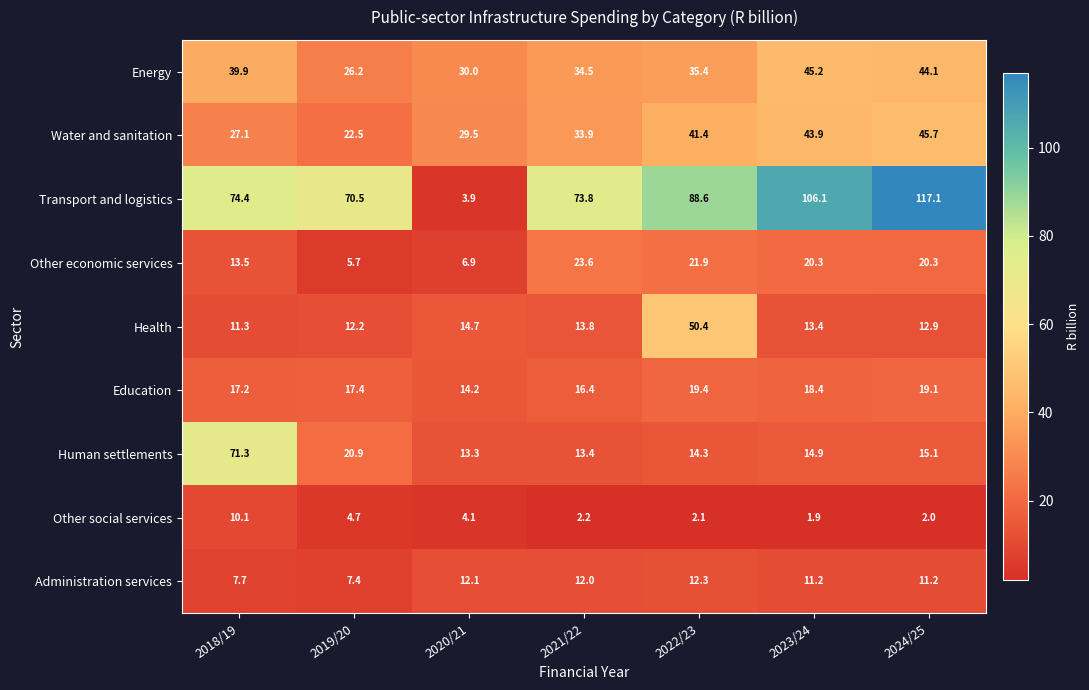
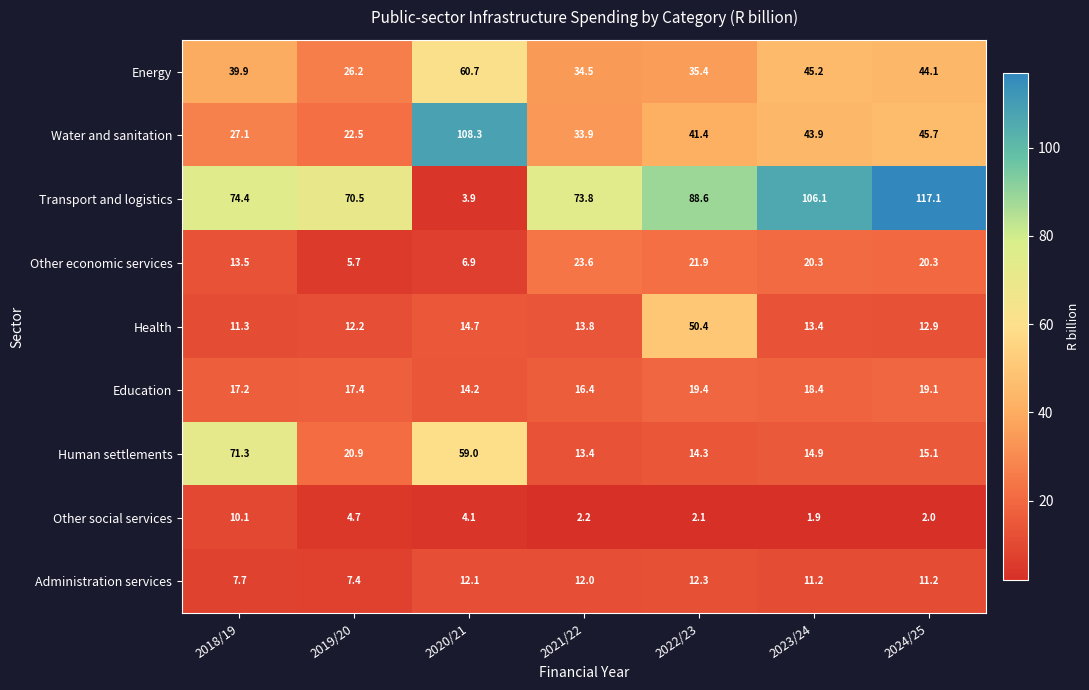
Energy, 2020/21: 30.0 -> 60.7
Water and sanitation, 2020/21: 29.5 -> 108.3
Human settlements, 2020/21: 13.3 -> 59.0
